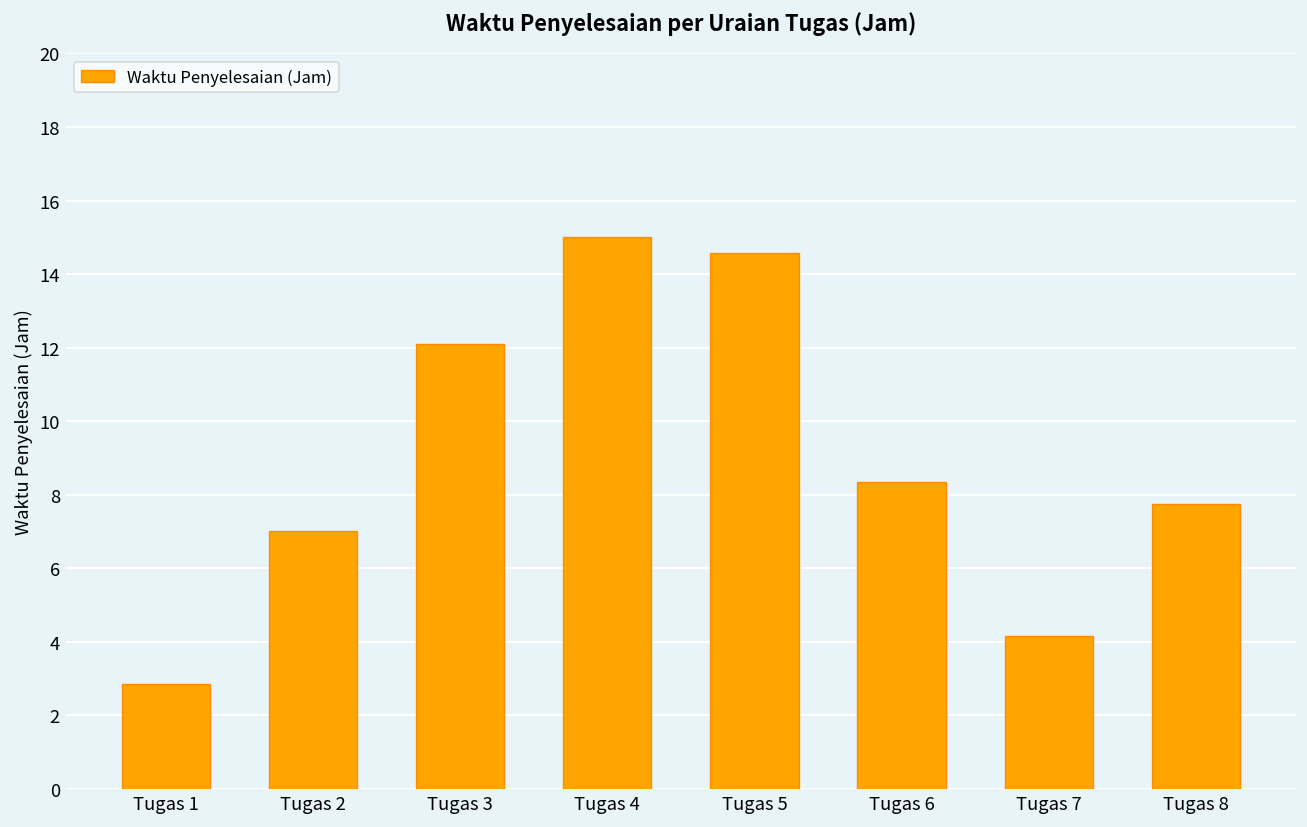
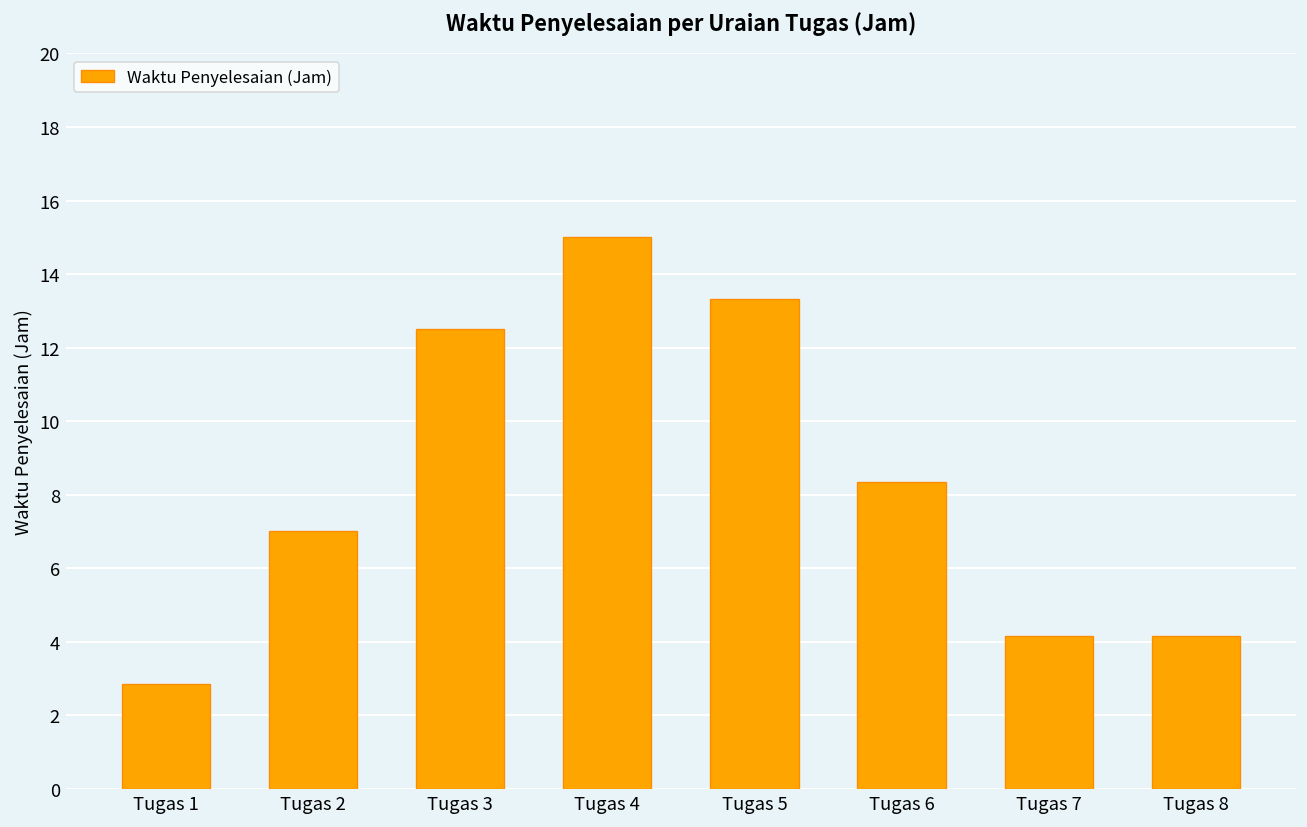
Tugas 3: 12.1 -> 12.5
Tugas 5: 14.6 -> 13.3
Tugas 8: 7.8 -> 4.2
